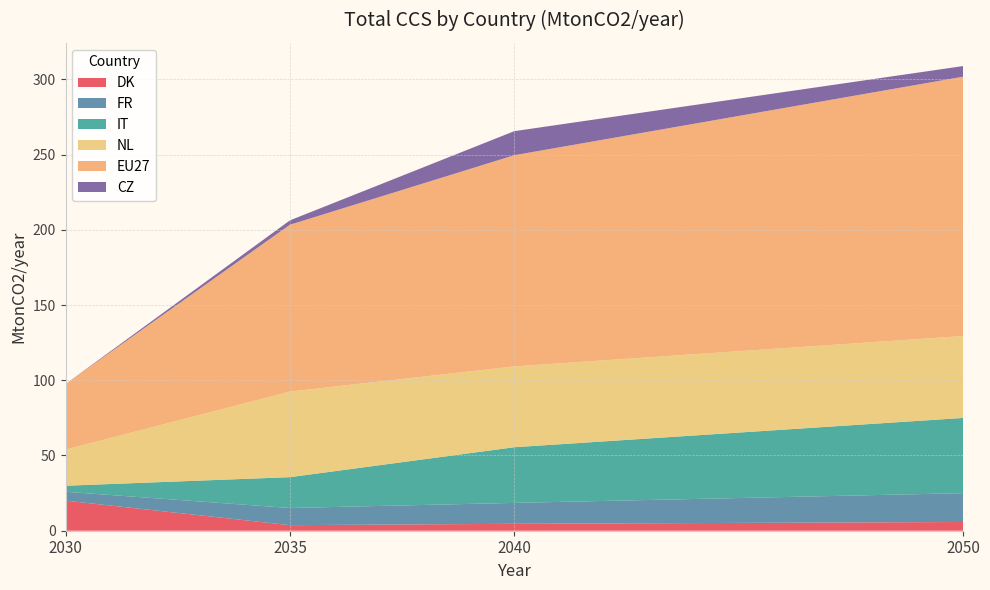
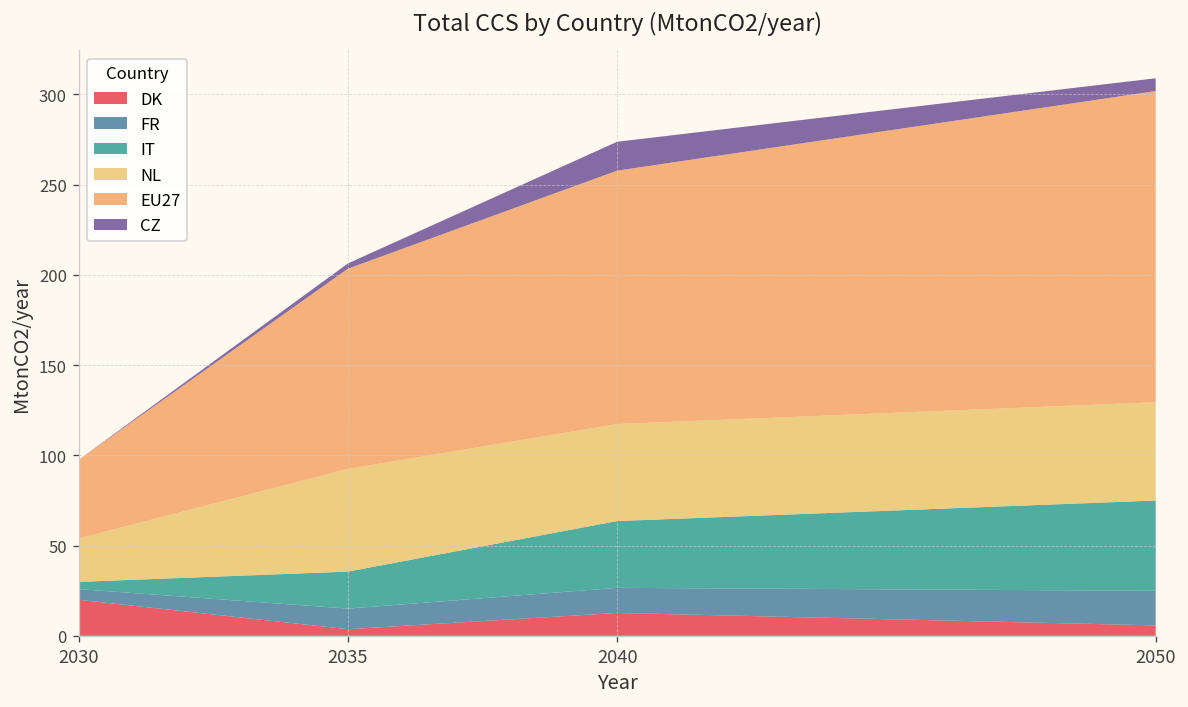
DK, 2040: 5 -> 13
